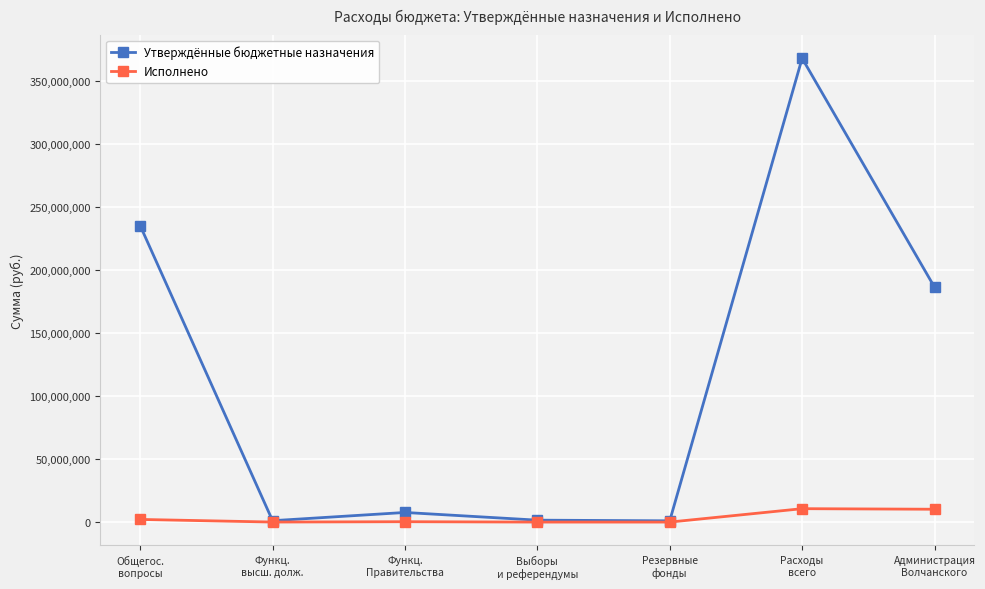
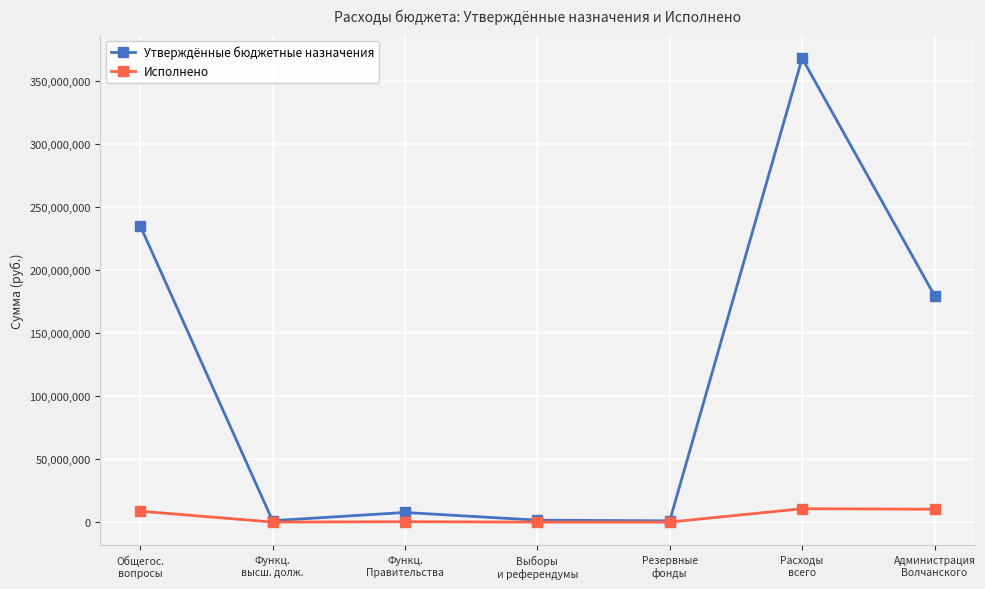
Исполнено, Общегос. вопросы: 2,000,000 -> 9,000,000
Утверждённые бюджетные назначения, Администрация Волчанского: 187,000,000 -> 180,000,000
